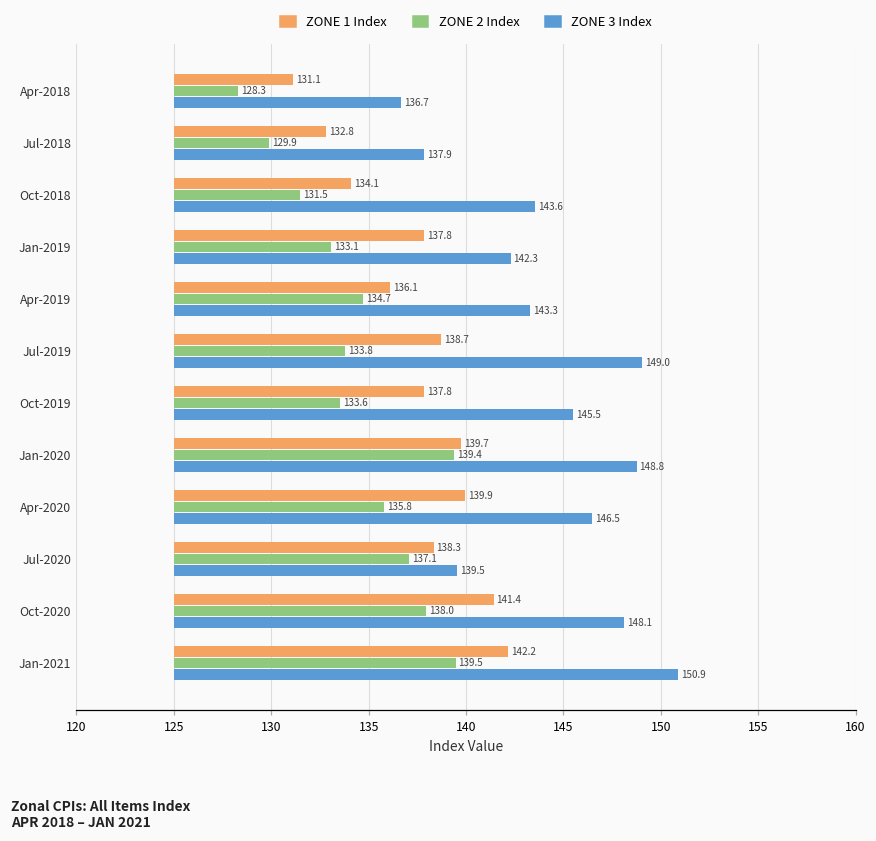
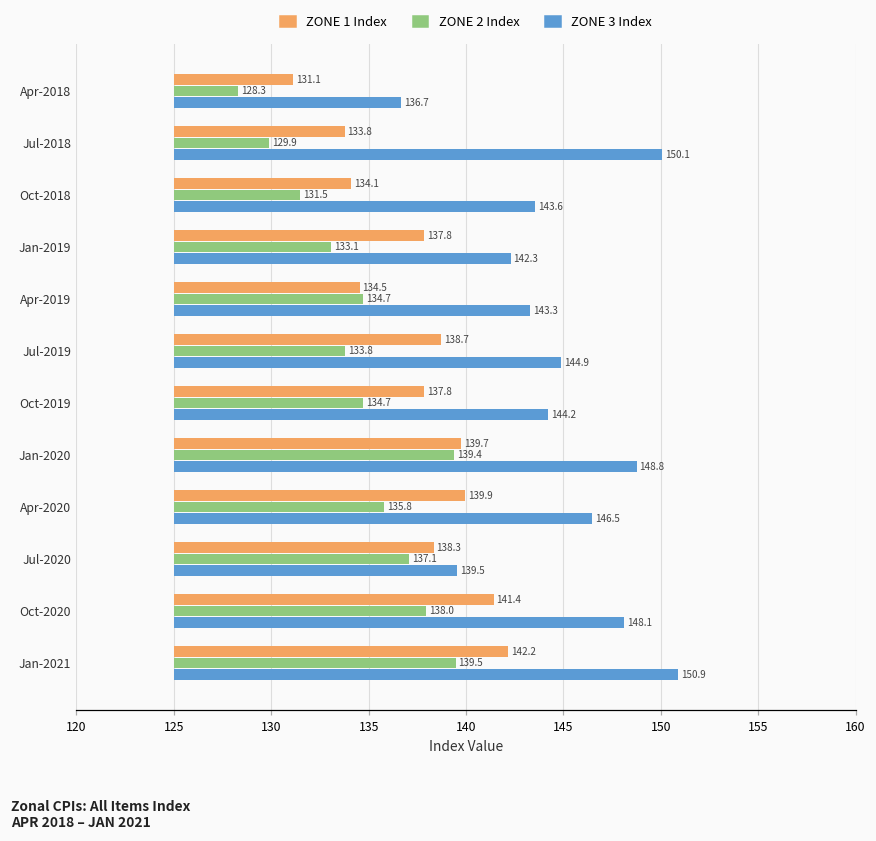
ZONE 1 Index, Jul-2018: 132.8 -> 133.8
ZONE 3 Index, Jul-2018: 137.9 -> 150.1
ZONE 1 Index, Apr-2019: 136.1 -> 134.5
ZONE 3 Index, Jul-2019: 149.0 -> 144.9
ZONE 2 Index, Oct-2019: 133.6 -> 134.7
ZONE 3 Index, Oct-2019: 145.5 -> 144.2
